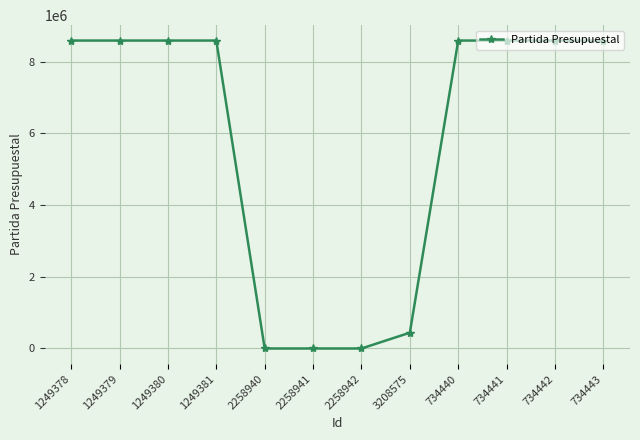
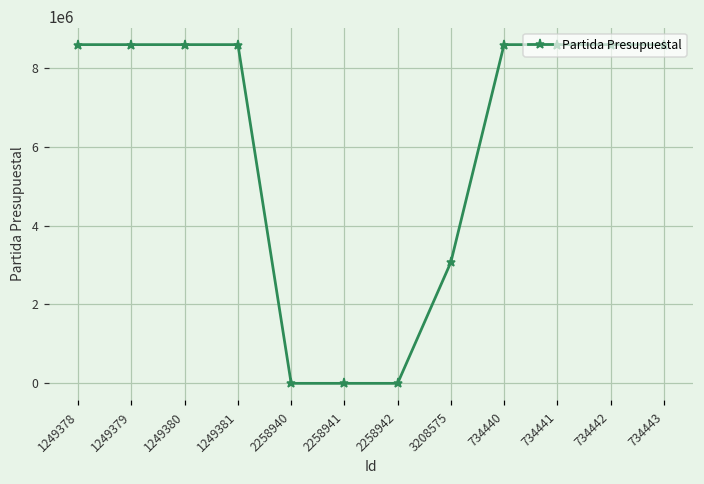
3208575: 400000 -> 3100000
